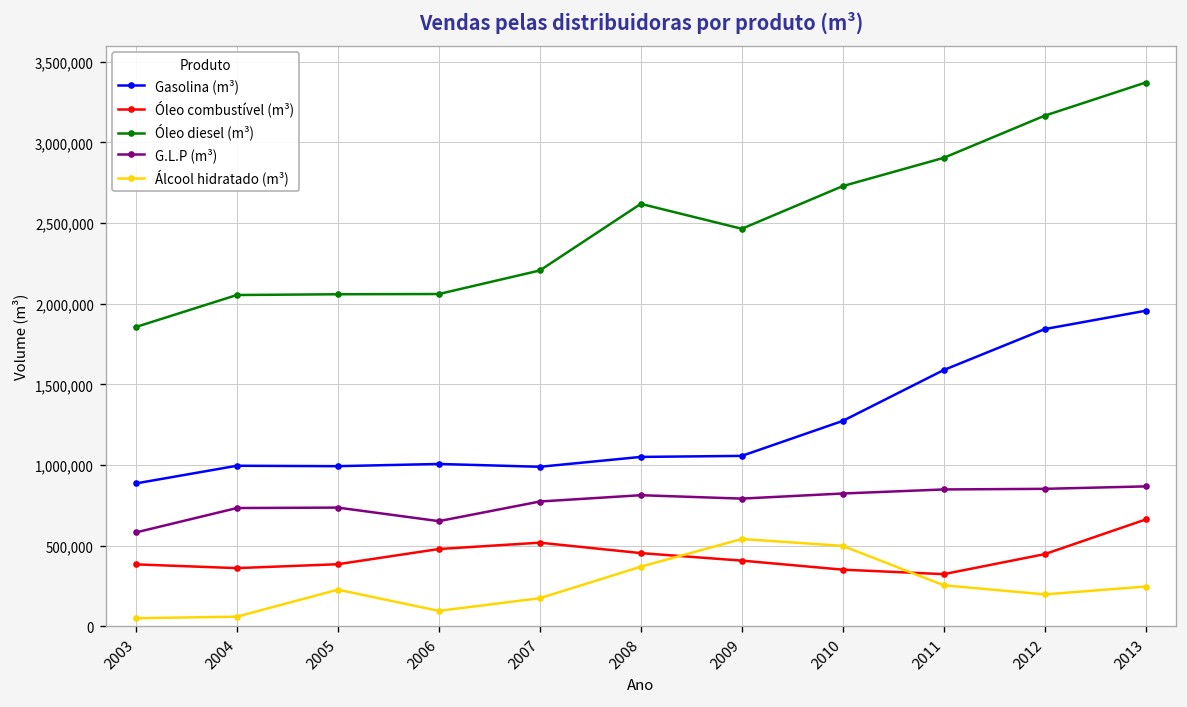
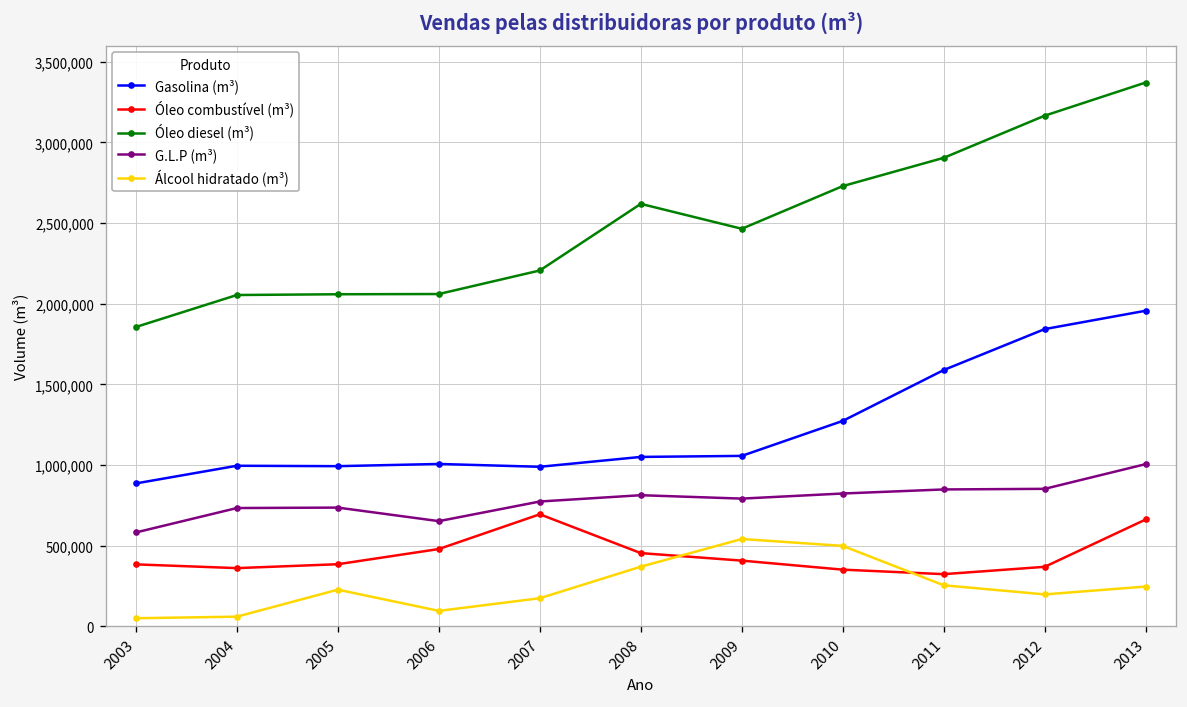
Óleo combustível (m³), 2007: 520,000 -> 690,000
Óleo combustível (m³), 2012: 450,000 -> 370,000
G.L.P (m³), 2013: 870,000 -> 1,010,000
